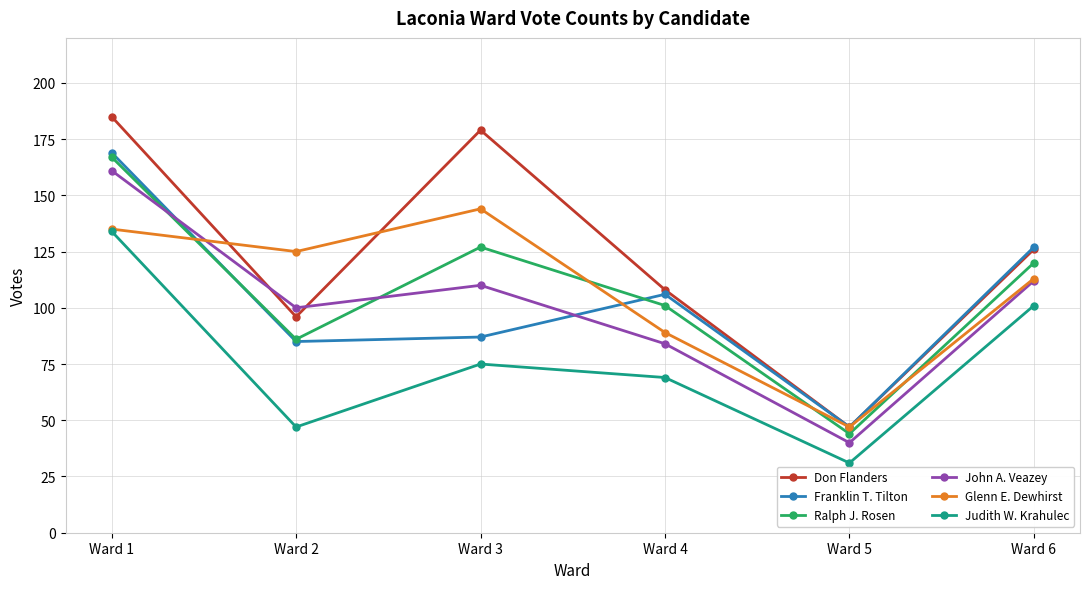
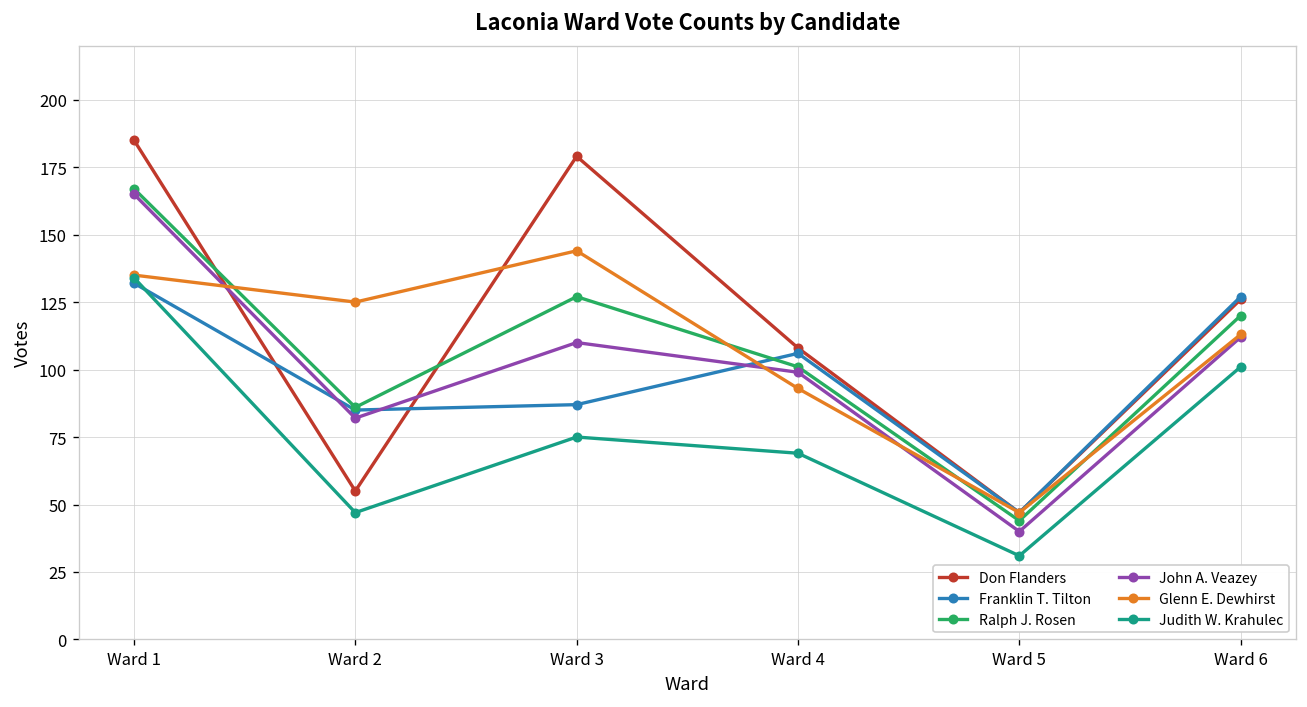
Franklin T. Tilton, Ward 1: 169 -> 132
John A. Veazey, Ward 1: 161 -> 165
Don Flanders, Ward 2: 96 -> 55
John A. Veazey, Ward 2: 100 -> 82
John A. Veazey, Ward 4: 84 -> 99
Glenn E. Dewhirst, Ward 4: 89 -> 93
